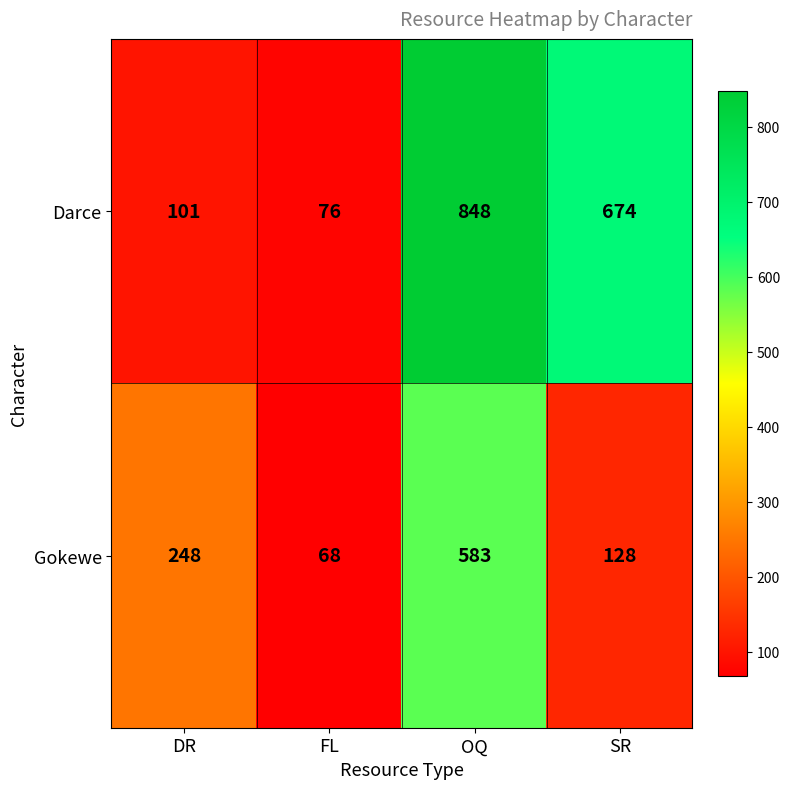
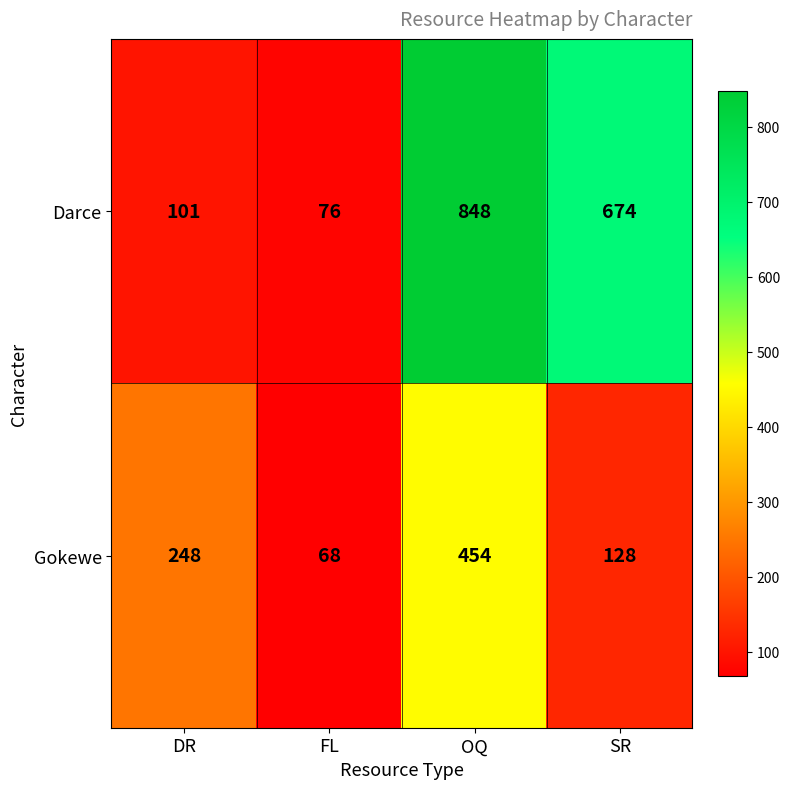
Gokewe, OQ: 583 -> 454
